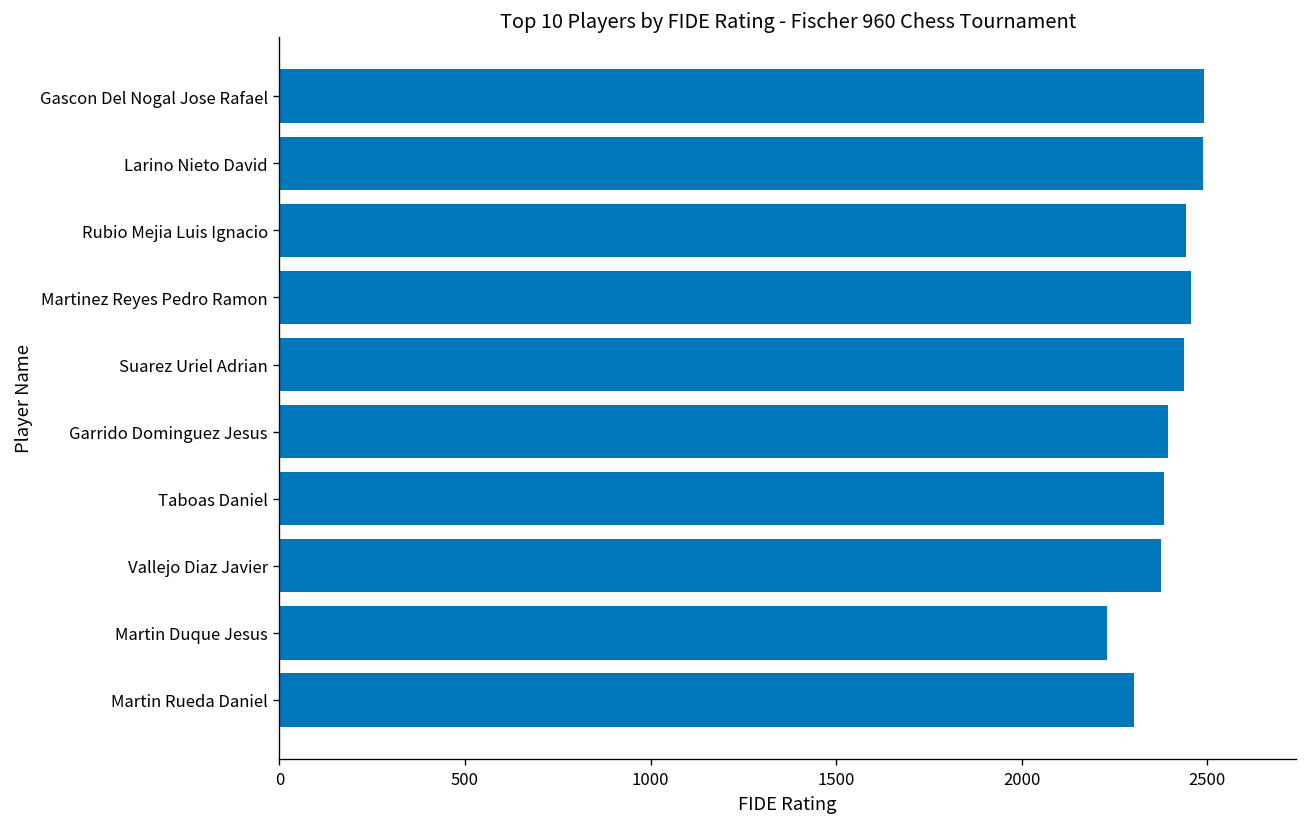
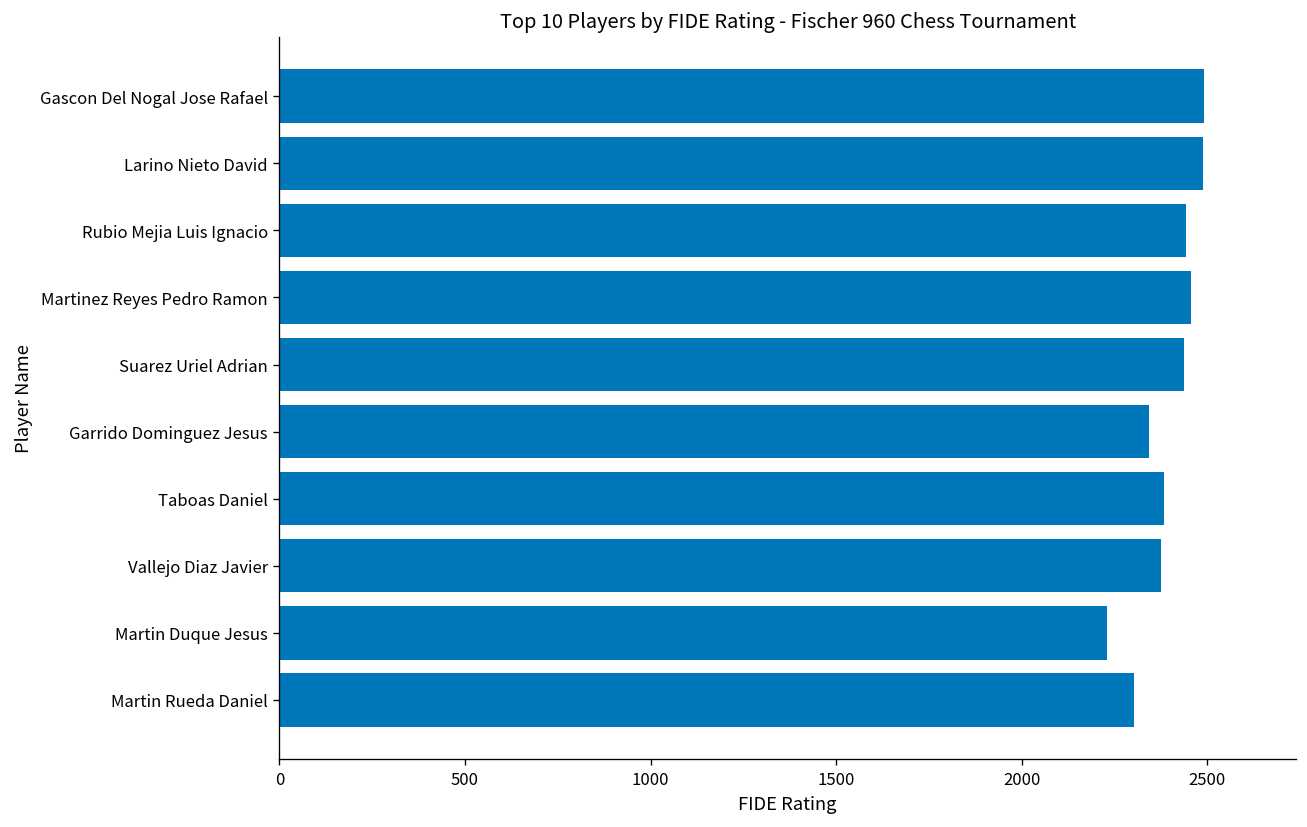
Garrido Dominguez Jesus: 2400 -> 2340
